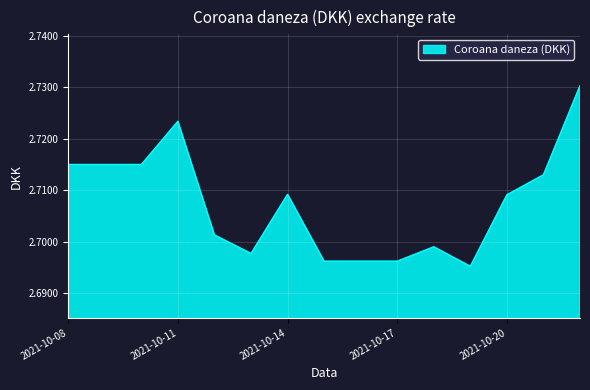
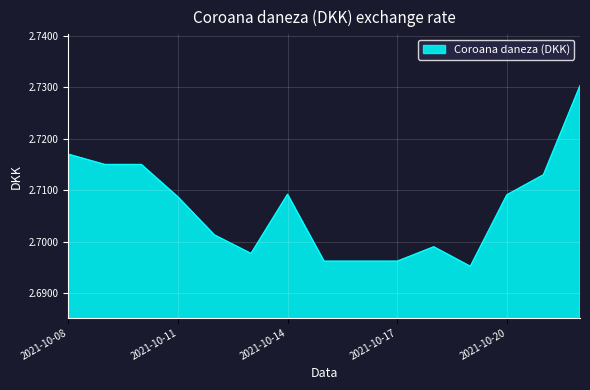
2021-10-08: 2.715 -> 2.717
2021-10-11: 2.723 -> 2.709
